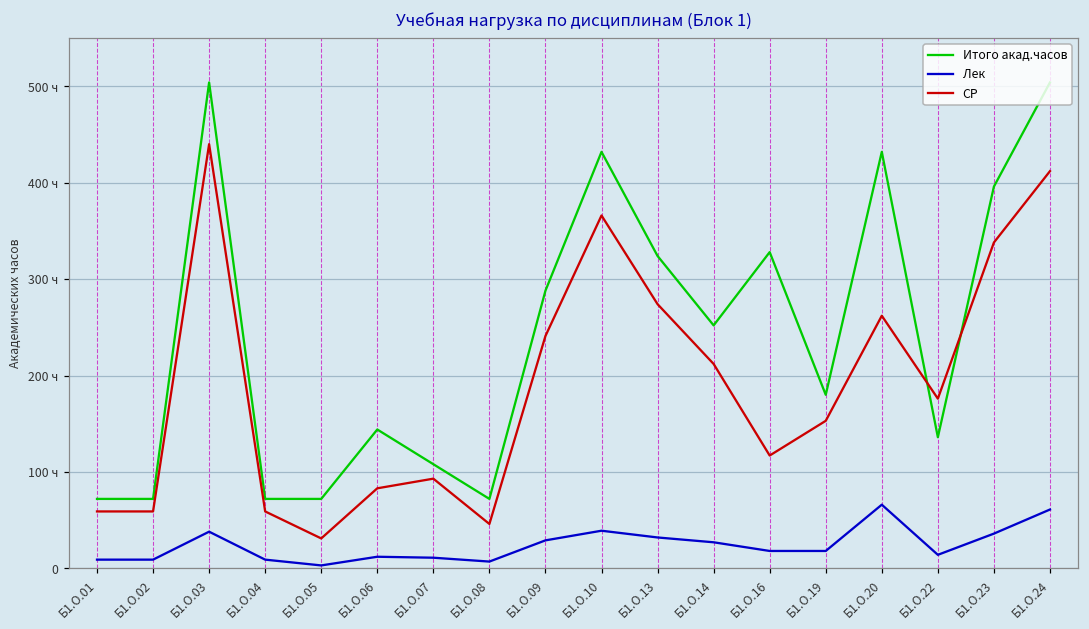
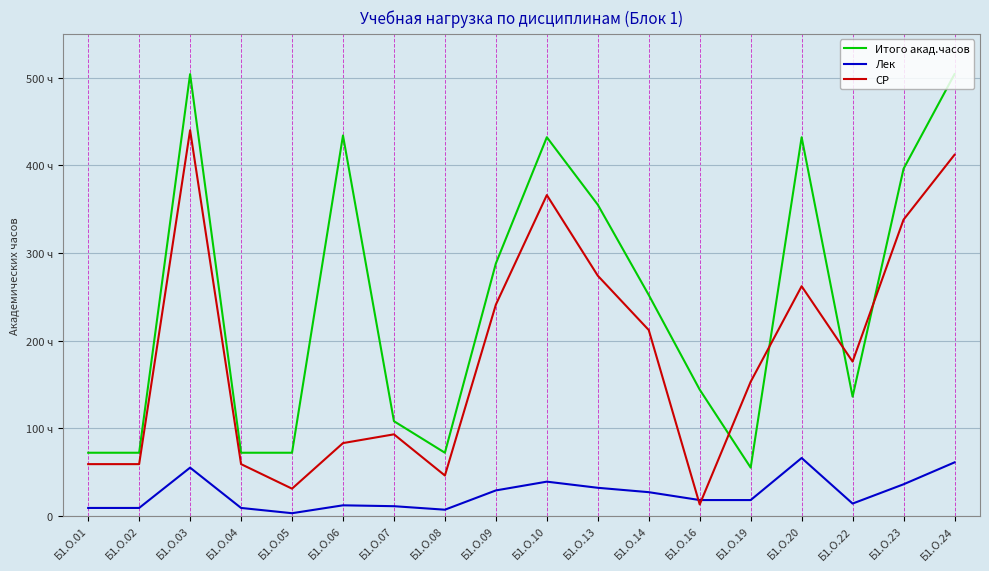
Лек, Б1.О.03: 40 ч -> 60 ч
Итого акад.часов, Б1.О.06: 140 ч -> 430 ч
Итого акад.часов, Б1.О.13: 320 ч -> 360 ч
Итого акад.часов, Б1.О.16: 330 ч -> 140 ч
СР, Б1.О.16: 120 ч -> 10 ч
Итого акад.часов, Б1.О.19: 180 ч -> 60 ч
